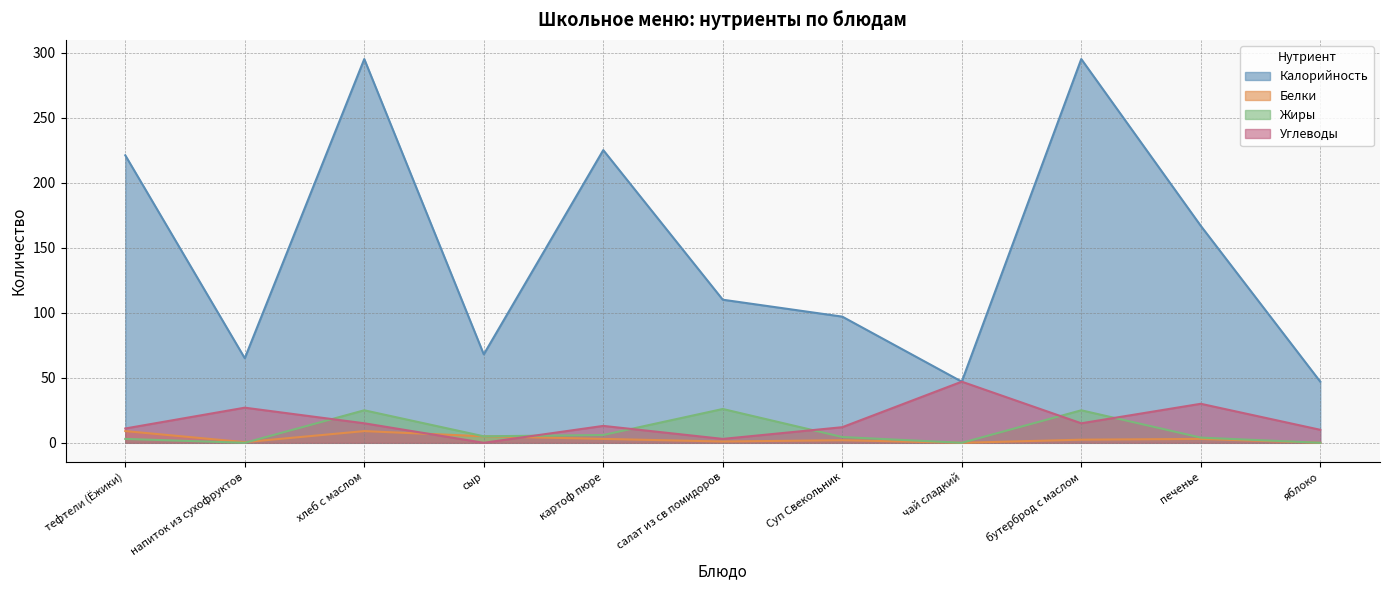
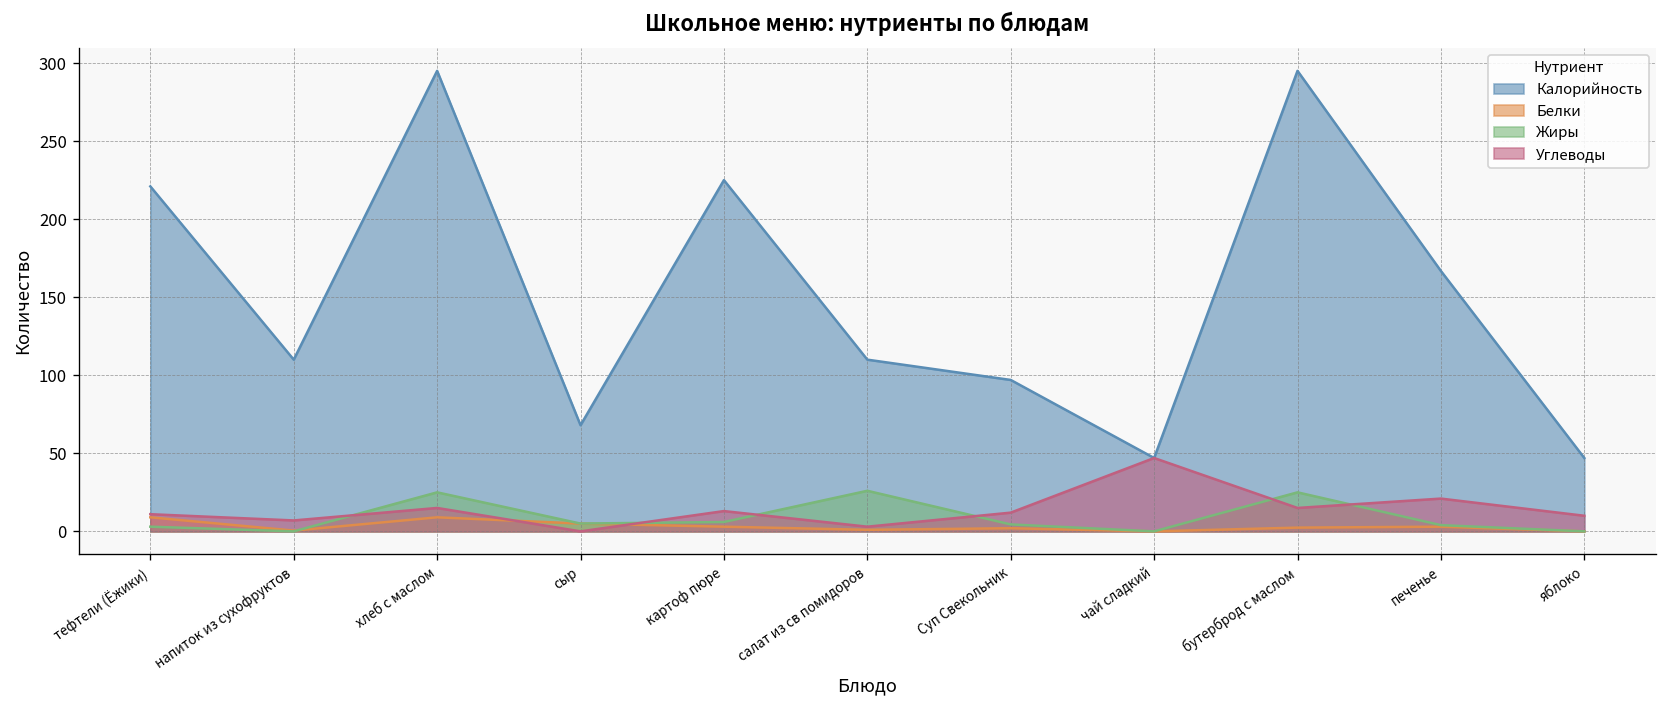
Калорийность, напиток из сухофруктов: 65 -> 110
Углеводы, напиток из сухофруктов: 27 -> 7
Углеводы, печенье: 30 -> 21
